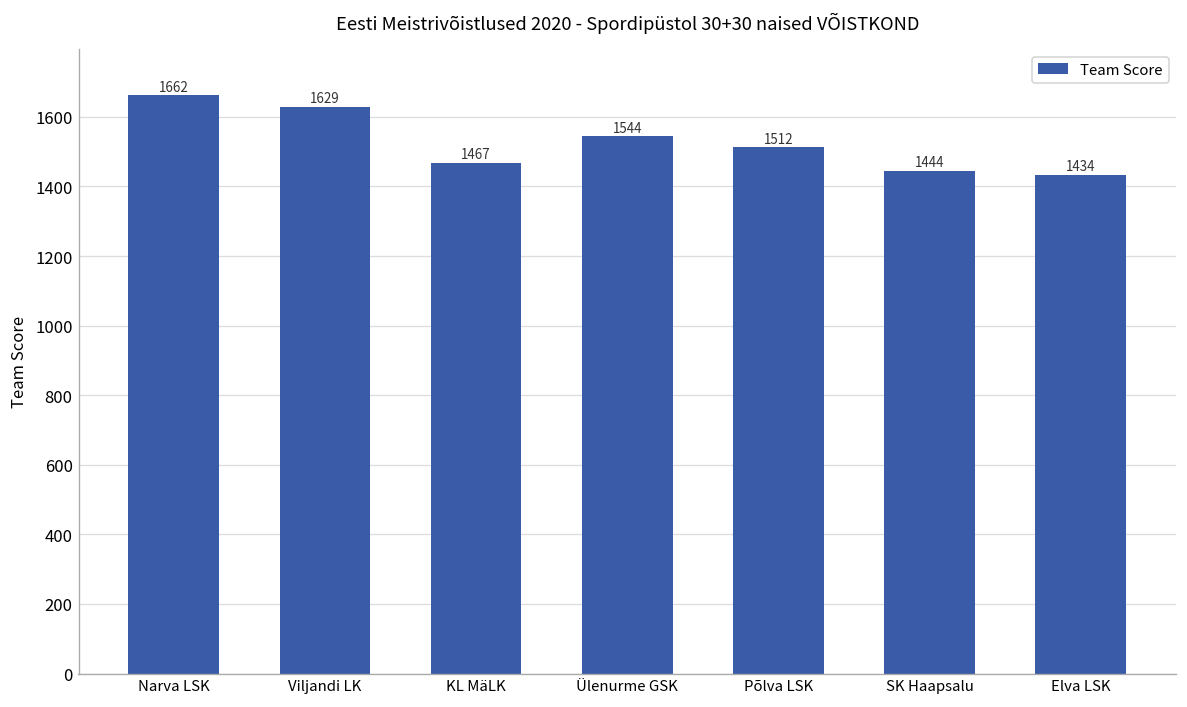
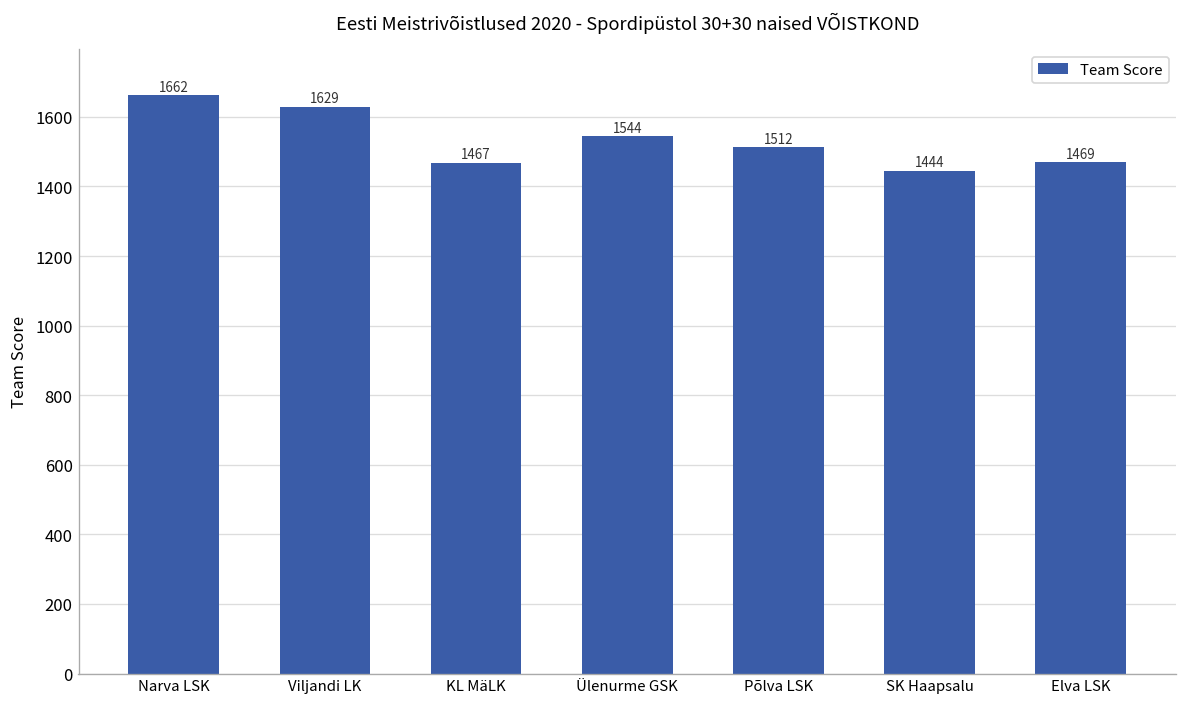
Elva LSK: 1434 -> 1469
